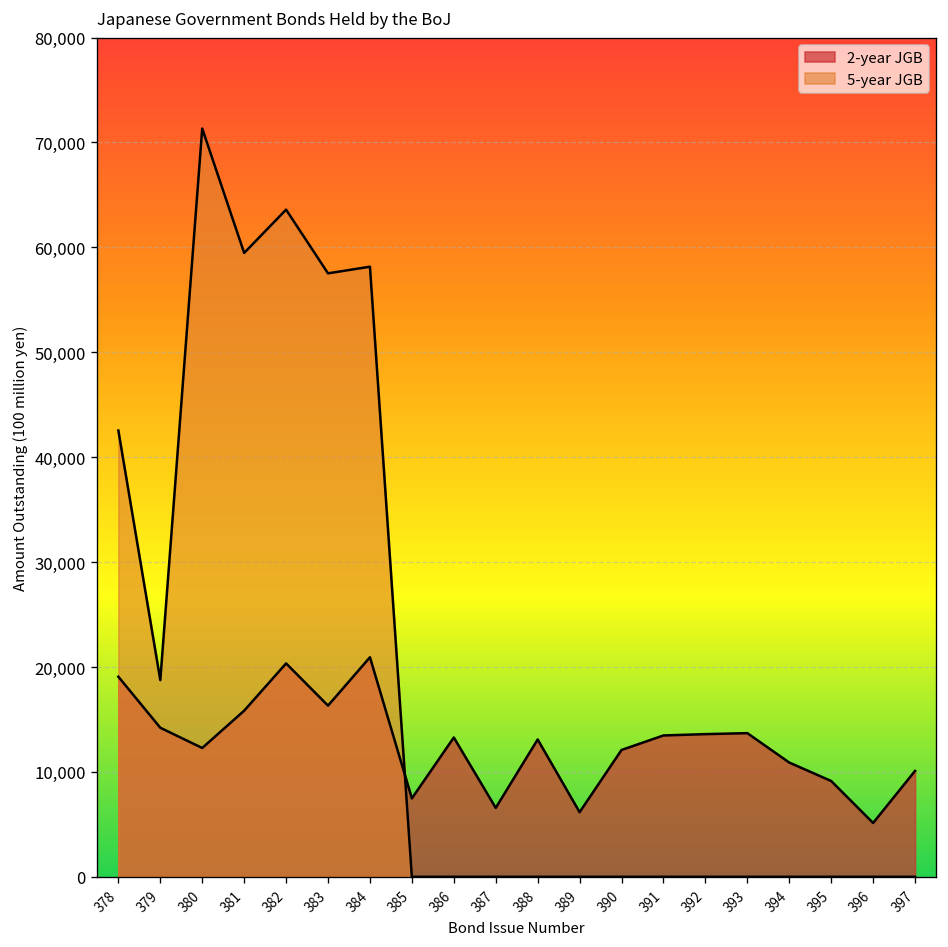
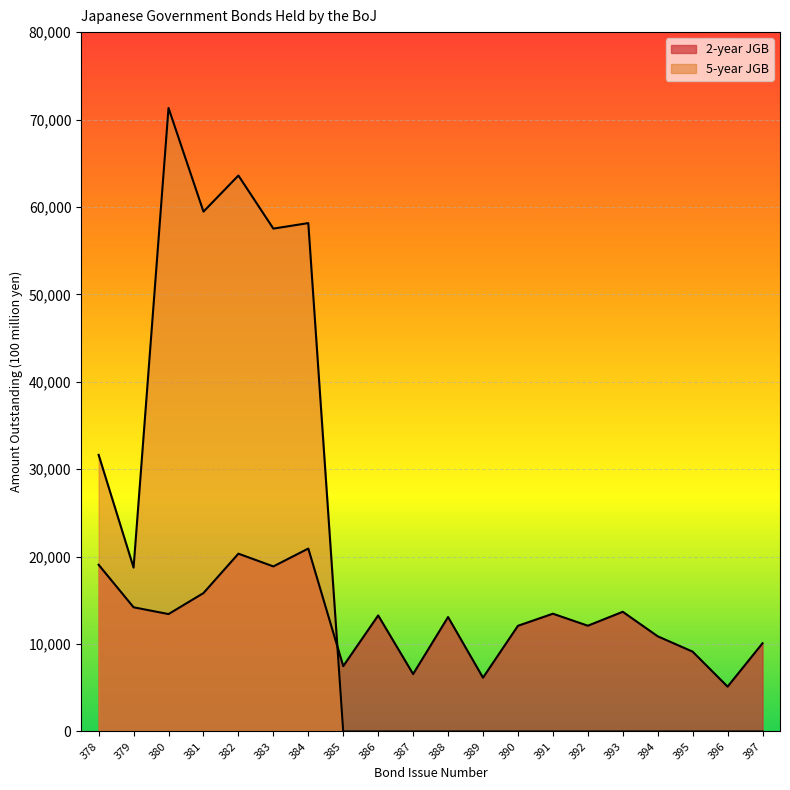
5-year JGB, 378: 43,000 -> 32,000
2-year JGB, 380: 12,000 -> 13,000
2-year JGB, 383: 16,000 -> 19,000
2-year JGB, 392: 14,000 -> 12,000
